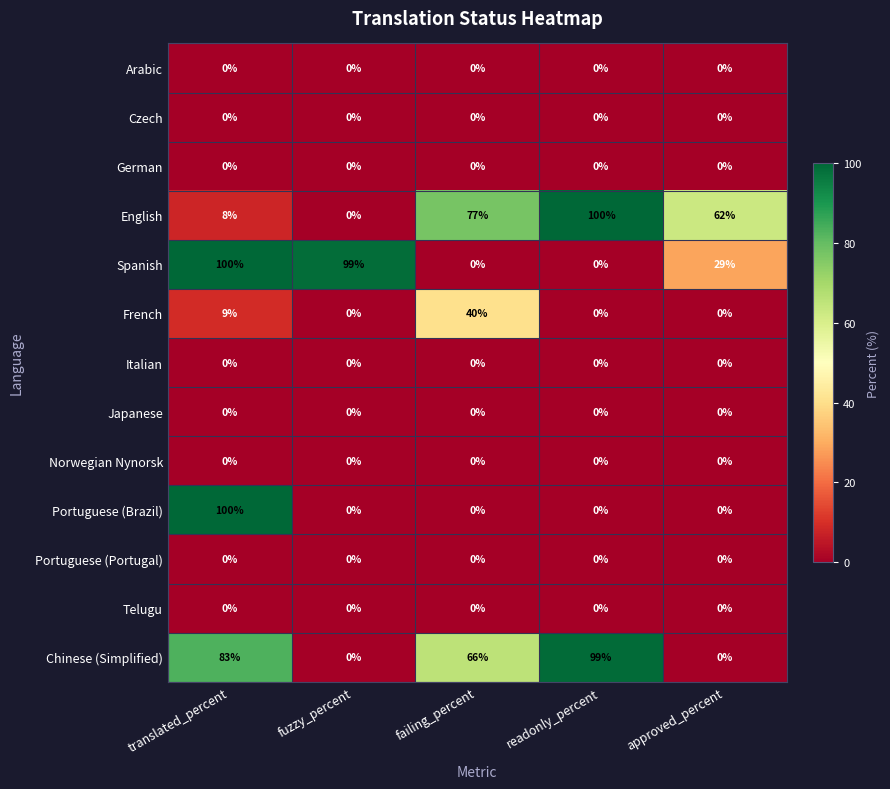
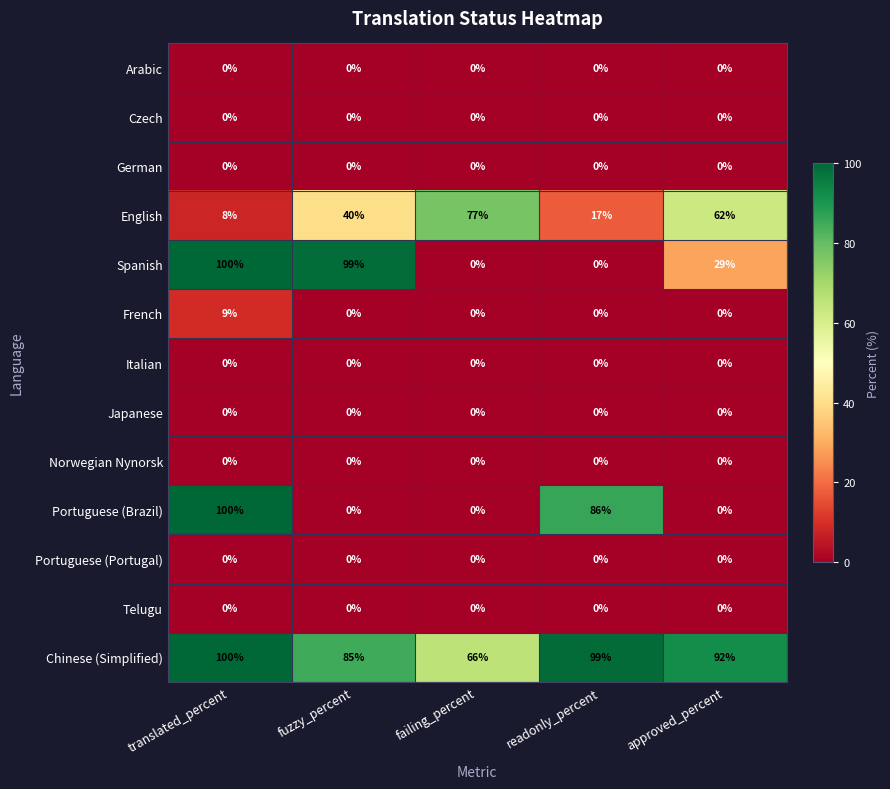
English, fuzzy_percent: 0% -> 40%
English, readonly_percent: 100% -> 17%
French, failing_percent: 40% -> 0%
Portuguese (Brazil), readonly_percent: 0% -> 86%
Chinese (Simplified), translated_percent: 83% -> 100%
Chinese (Simplified), fuzzy_percent: 0% -> 85%
Chinese (Simplified), approved_percent: 0% -> 92%
